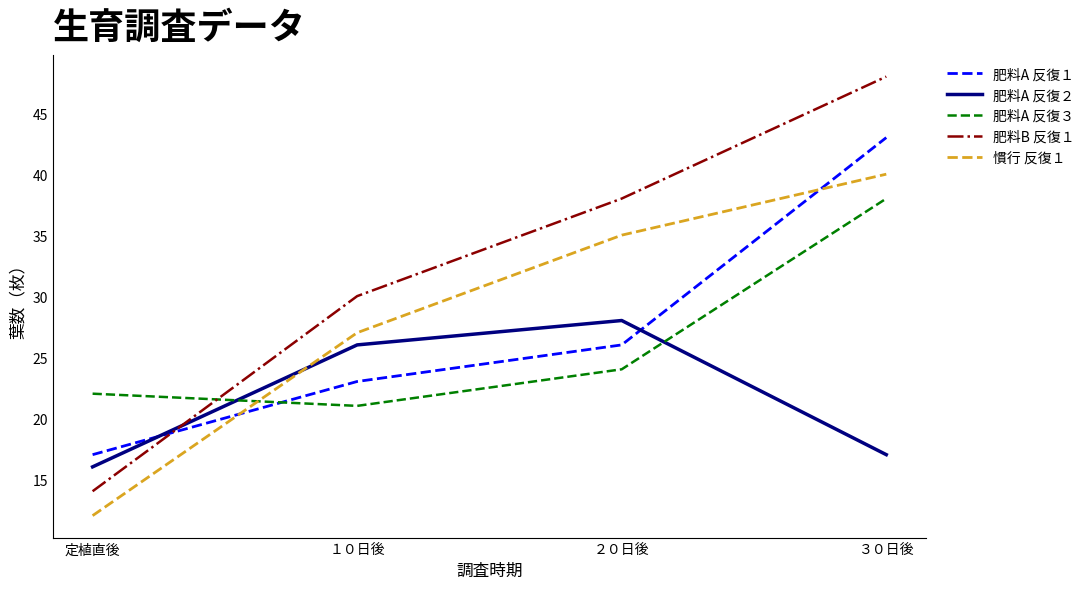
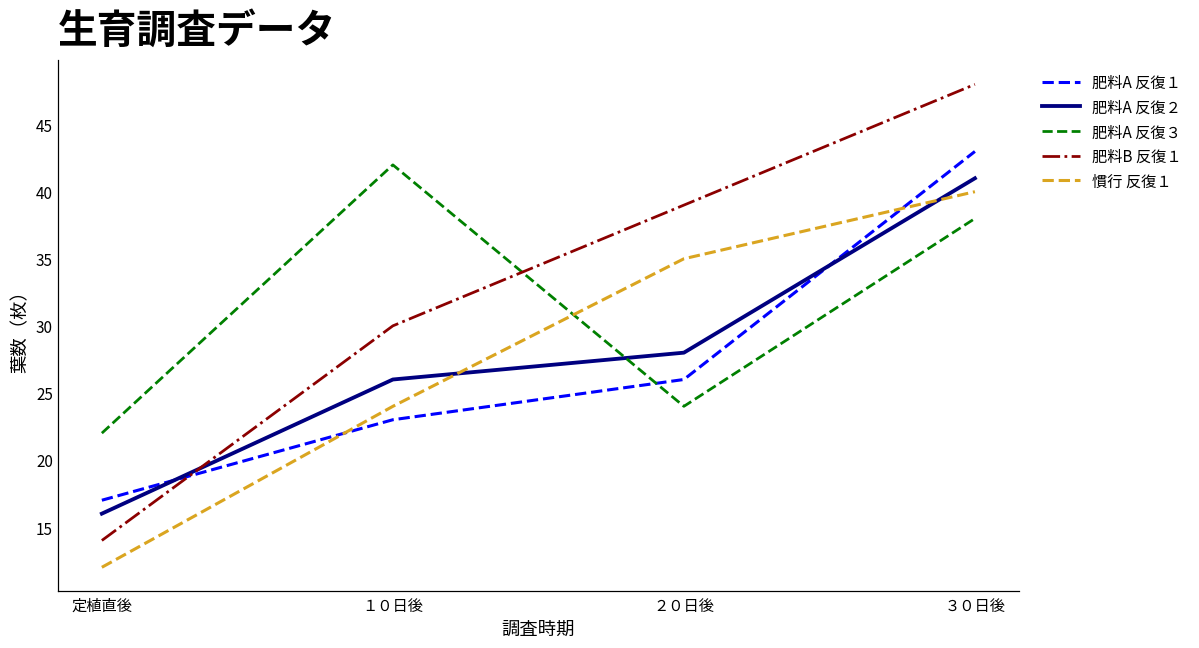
肥料A 反復３, １０日後: 21 -> 42
慣行 反復１, １０日後: 27 -> 24
肥料B 反復１, ２０日後: 38 -> 39
肥料A 反復２, ３０日後: 17 -> 41
